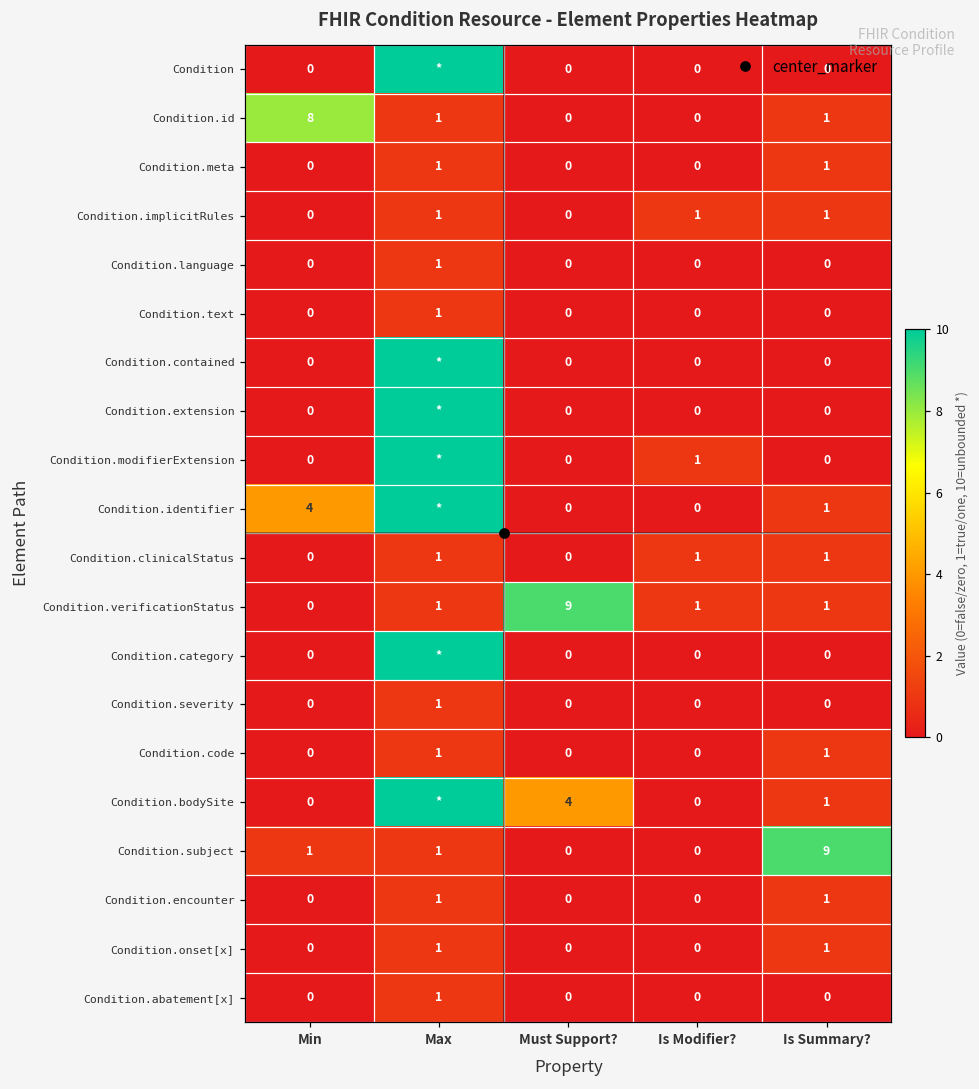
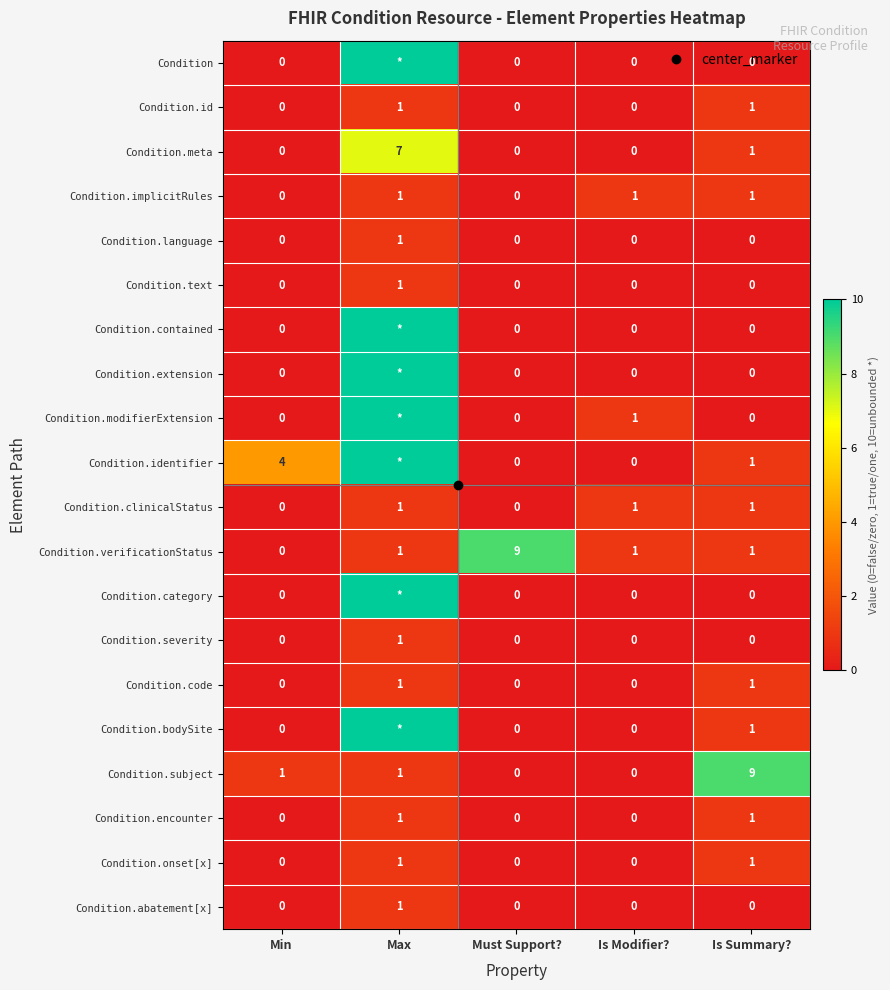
Condition.id, Min: 8 -> 0
Condition.meta, Max: 1 -> 7
Condition.bodySite, Must Support?: 4 -> 0
